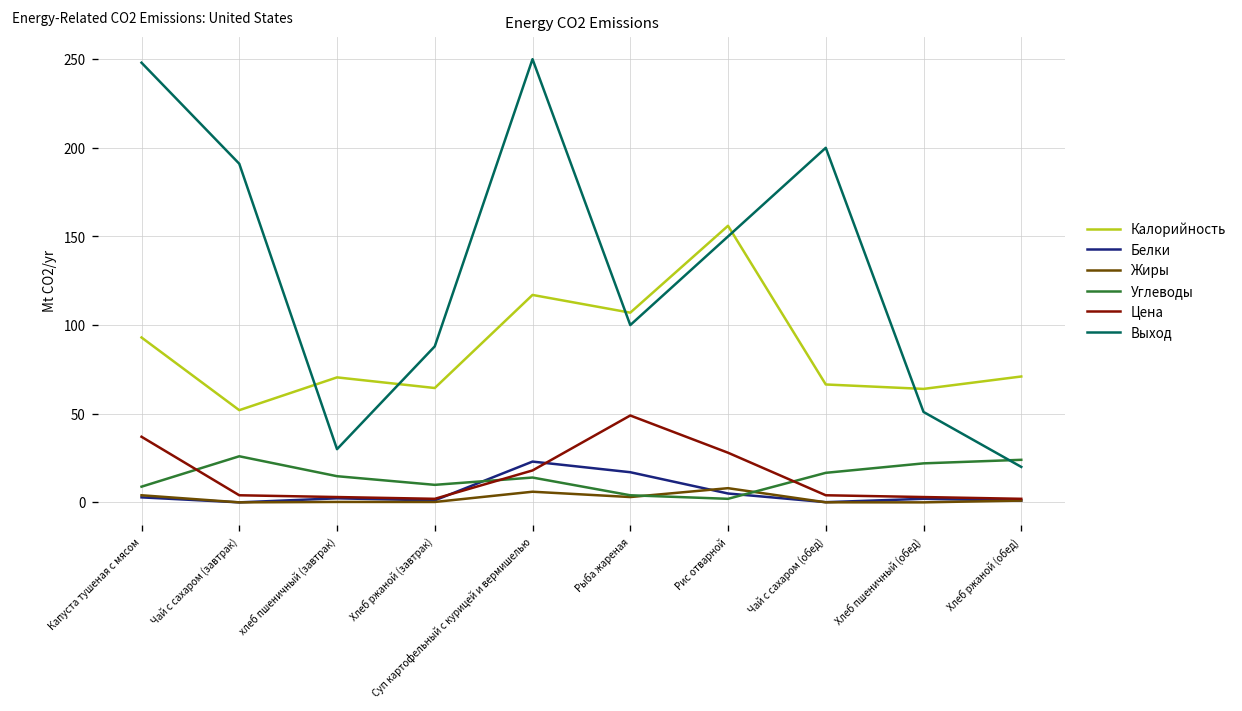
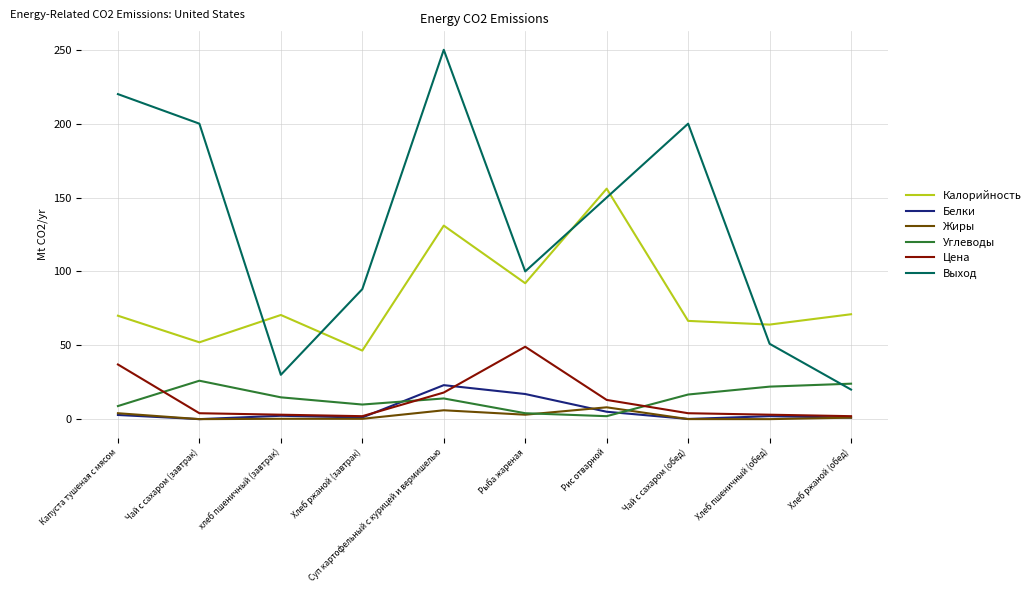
Калорийность, Капуста тушеная с мясом: 93 -> 70
Выход, Капуста тушеная с мясом: 248 -> 220
Выход, Чай с сахаром (завтрак): 191 -> 200
Калорийность, Хлеб ржаной (завтрак): 65 -> 46
Калорийность, Суп картофельный с курицей и вермишелью: 117 -> 131
Калорийность, Рыба жареная: 107 -> 92
Цена, Рис отварной: 28 -> 13
